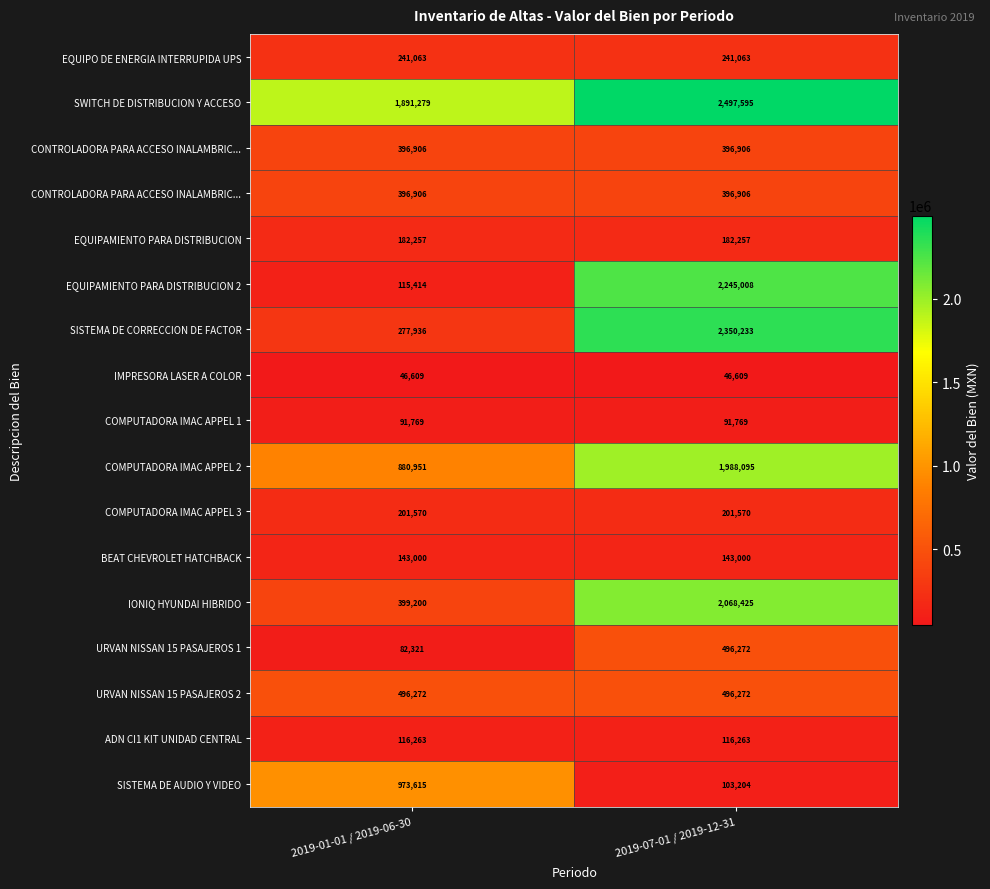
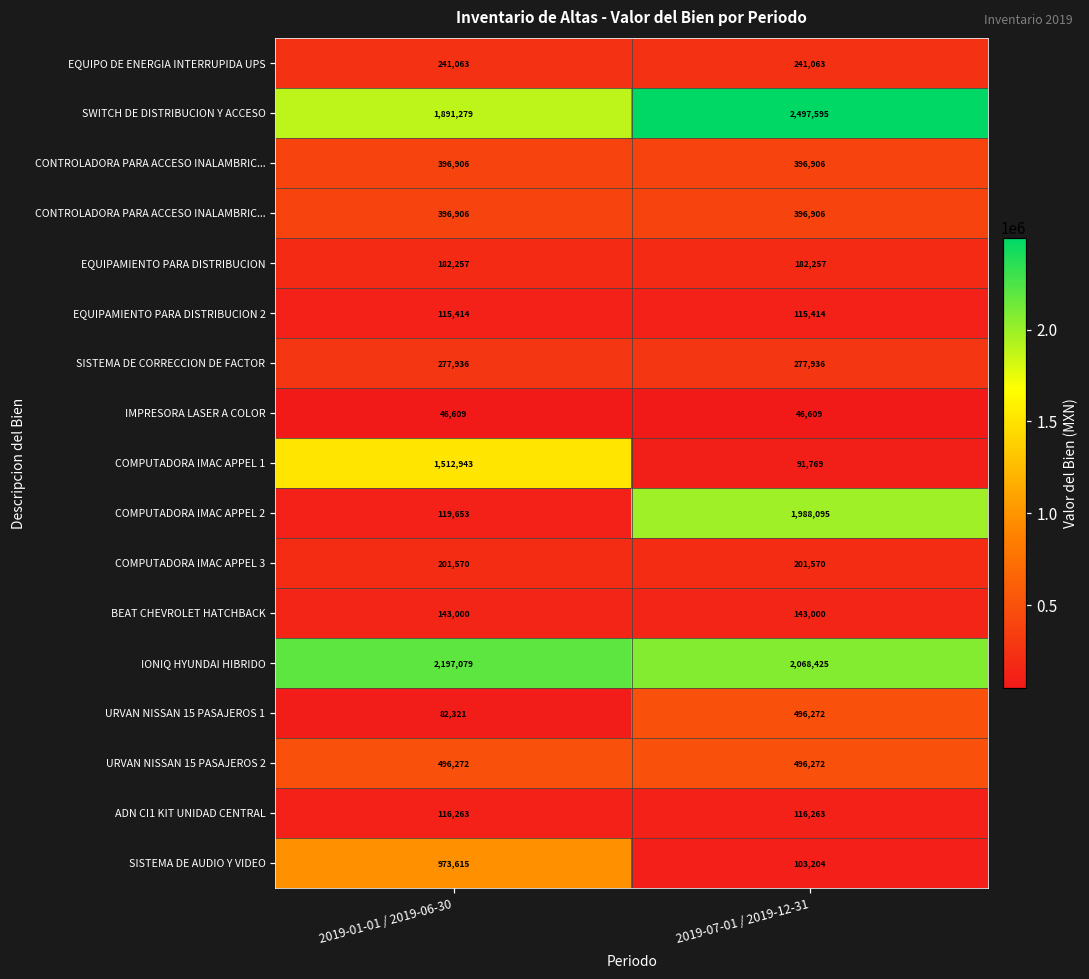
EQUIPAMIENTO PARA DISTRIBUCION 2, 2019-07-01 / 2019-12-31: 2,245,008 -> 115,414
SISTEMA DE CORRECCION DE FACTOR, 2019-07-01 / 2019-12-31: 2,350,233 -> 277,936
COMPUTADORA IMAC APPEL 1, 2019-01-01 / 2019-06-30: 91,769 -> 1,512,943
COMPUTADORA IMAC APPEL 2, 2019-01-01 / 2019-06-30: 880,951 -> 119,653
IONIQ HYUNDAI HIBRIDO, 2019-01-01 / 2019-06-30: 399,200 -> 2,197,079
